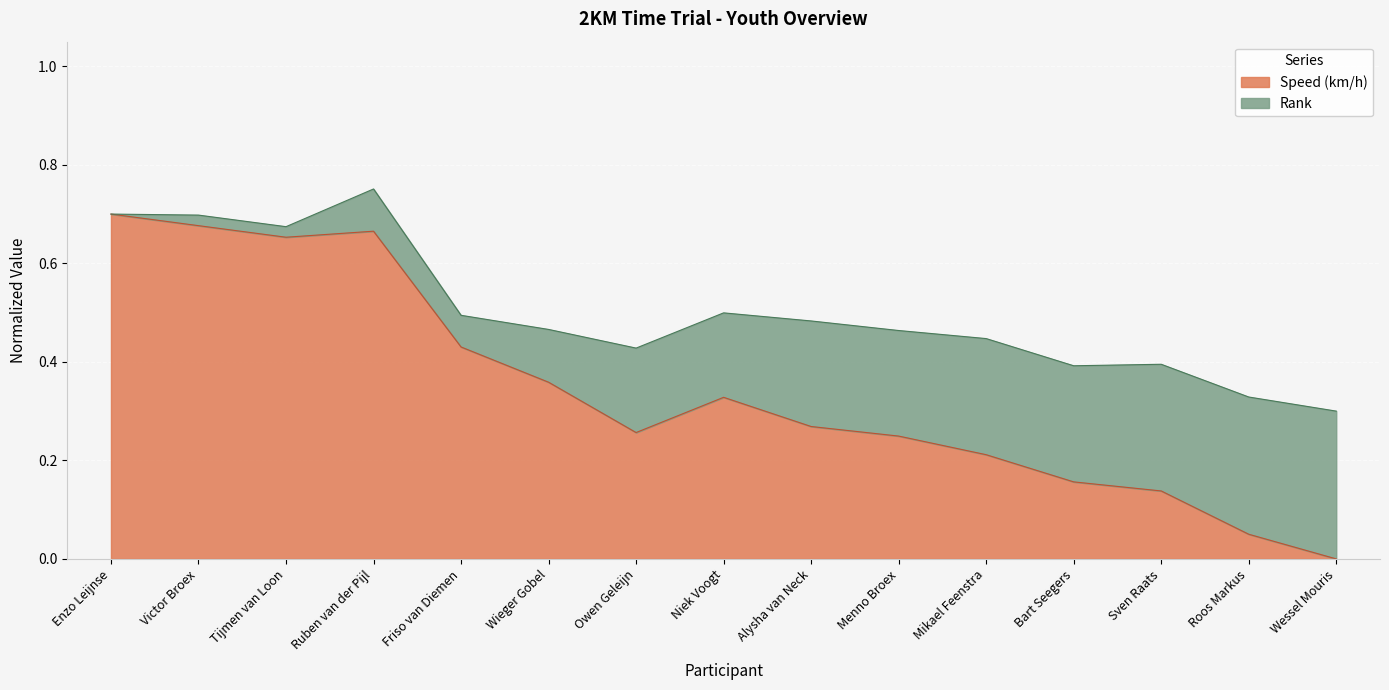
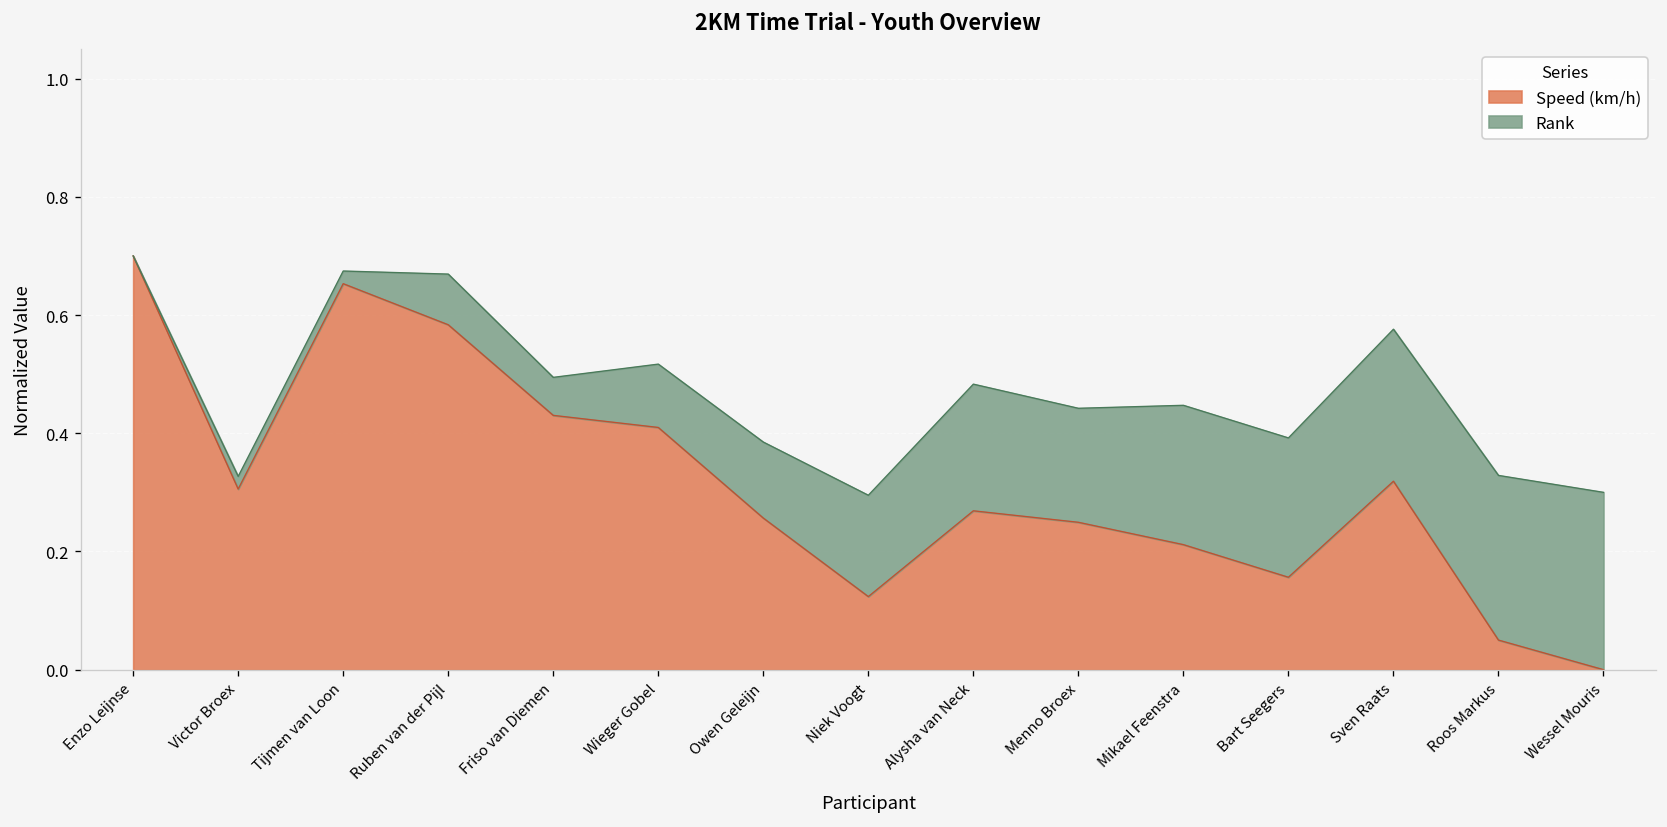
Speed (km/h), Victor Broex: 0.68 -> 0.31
Speed (km/h), Ruben van der Pijl: 0.67 -> 0.58
Speed (km/h), Wieger Gobel: 0.36 -> 0.41
Rank, Owen Geleijn: 0.17 -> 0.13
Speed (km/h), Niek Voogt: 0.33 -> 0.12
Rank, Menno Broex: 0.21 -> 0.19
Speed (km/h), Sven Raats: 0.14 -> 0.32
